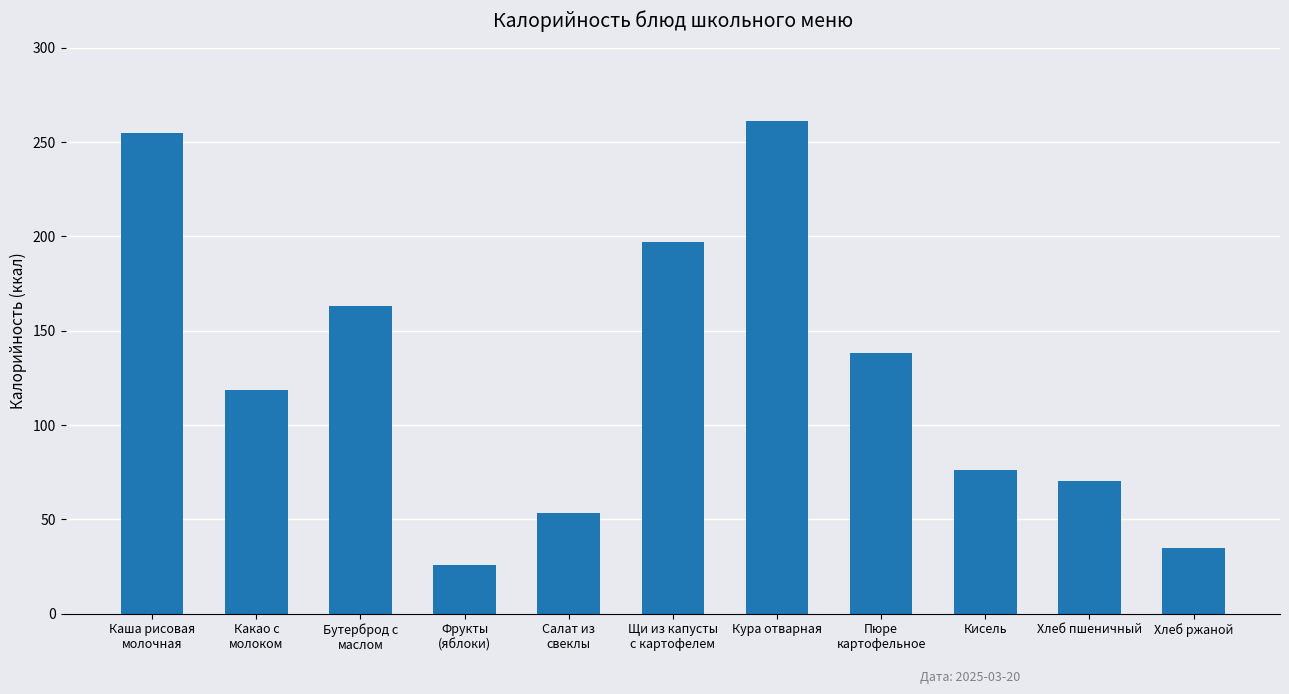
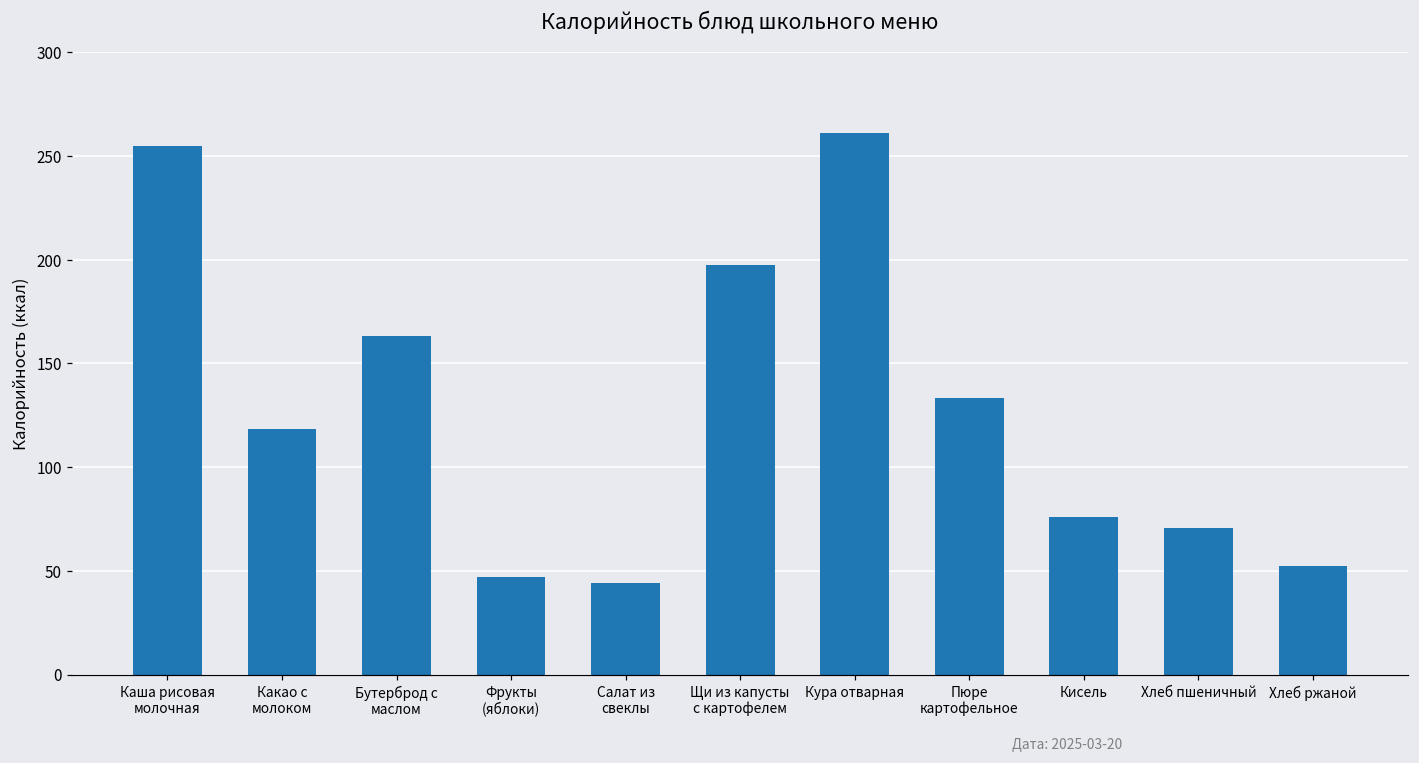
Фрукты (яблоки): 26 -> 47
Салат из свеклы: 53 -> 44
Пюре картофельное: 138 -> 134
Хлеб ржаной: 35 -> 52
